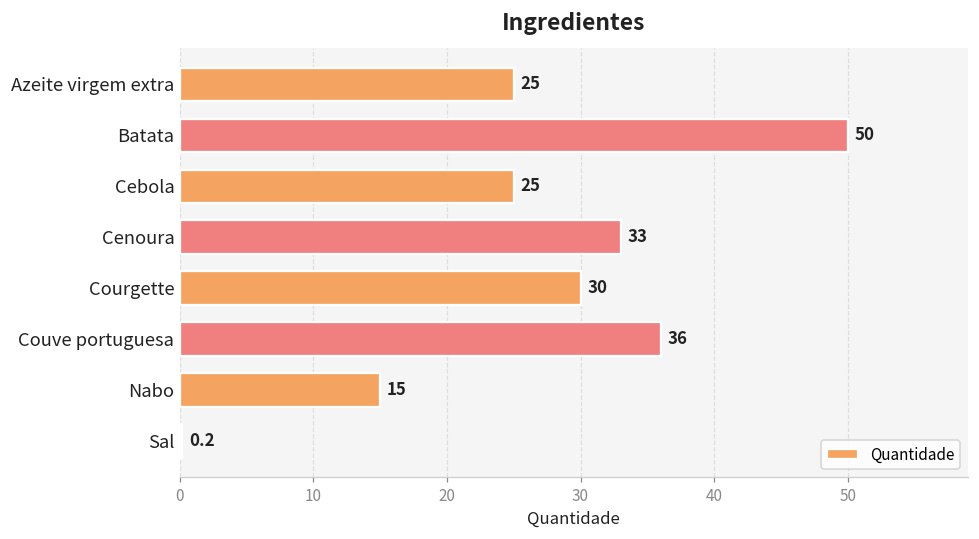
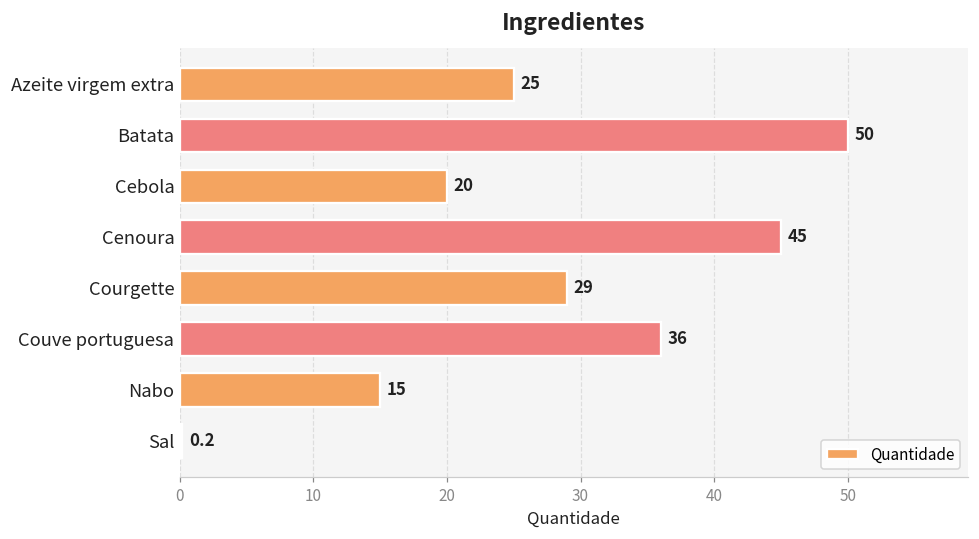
Cebola: 25 -> 20
Cenoura: 33 -> 45
Courgette: 30 -> 29
